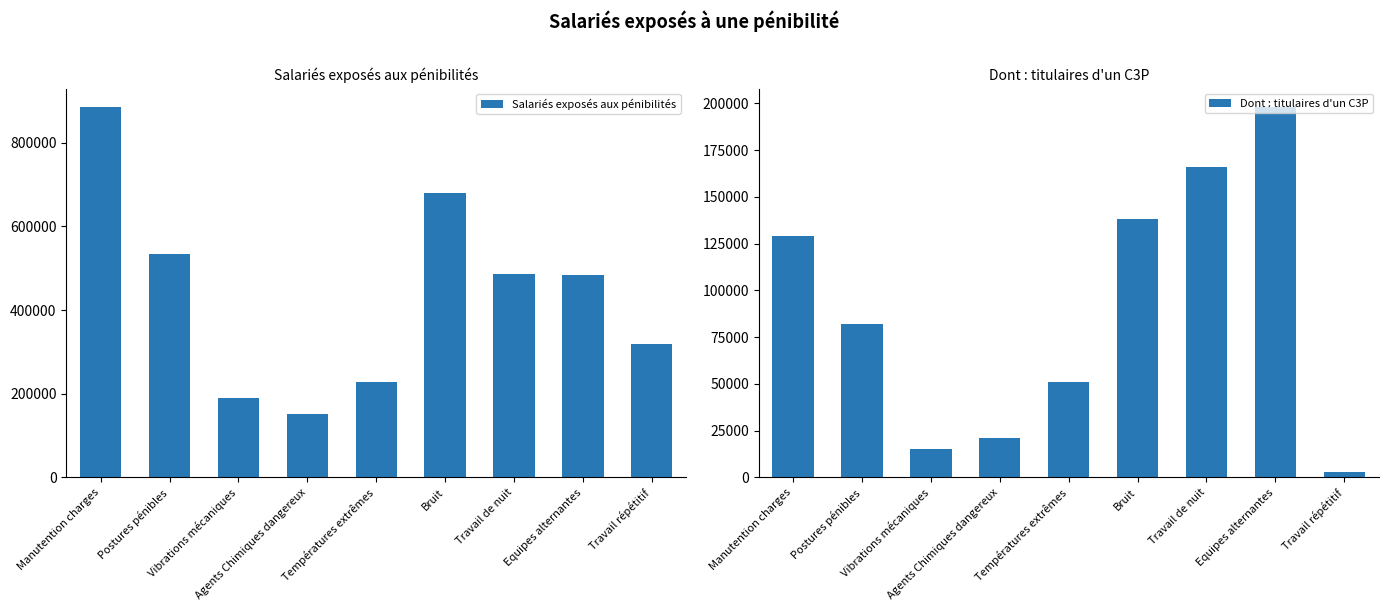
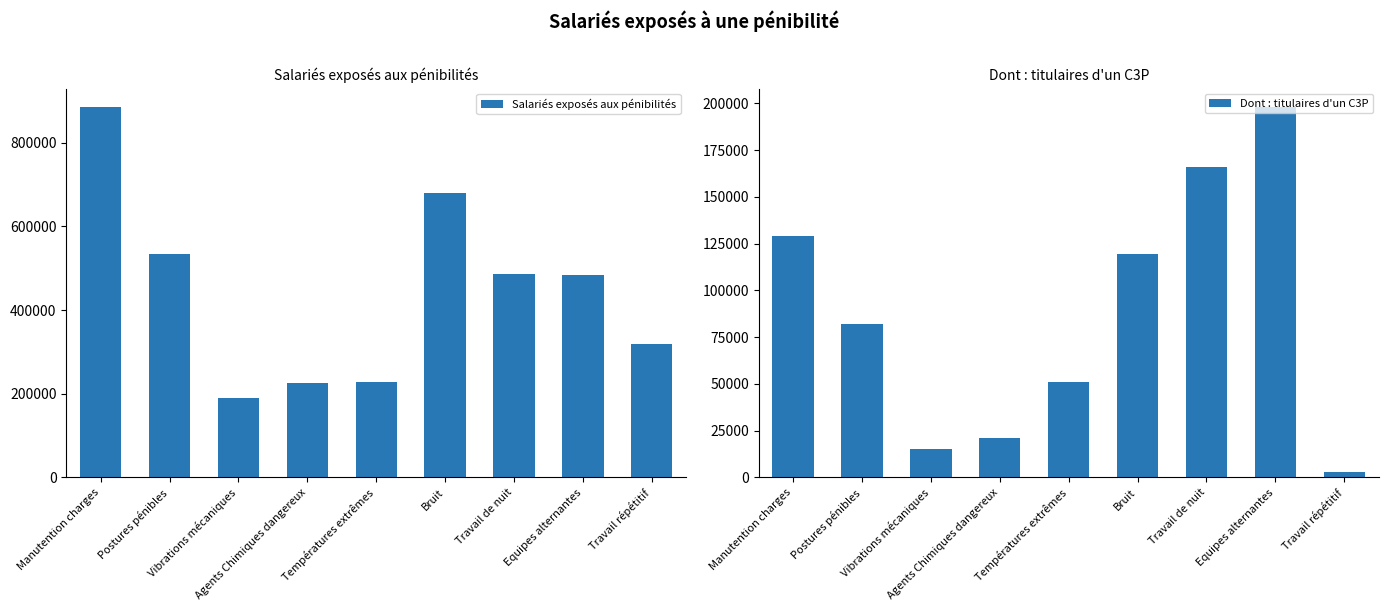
Salariés exposés aux pénibilités, Agents Chimiques dangereux: 150000 -> 230000
Dont : titulaires d'un C3P, Bruit: 138000 -> 119000
